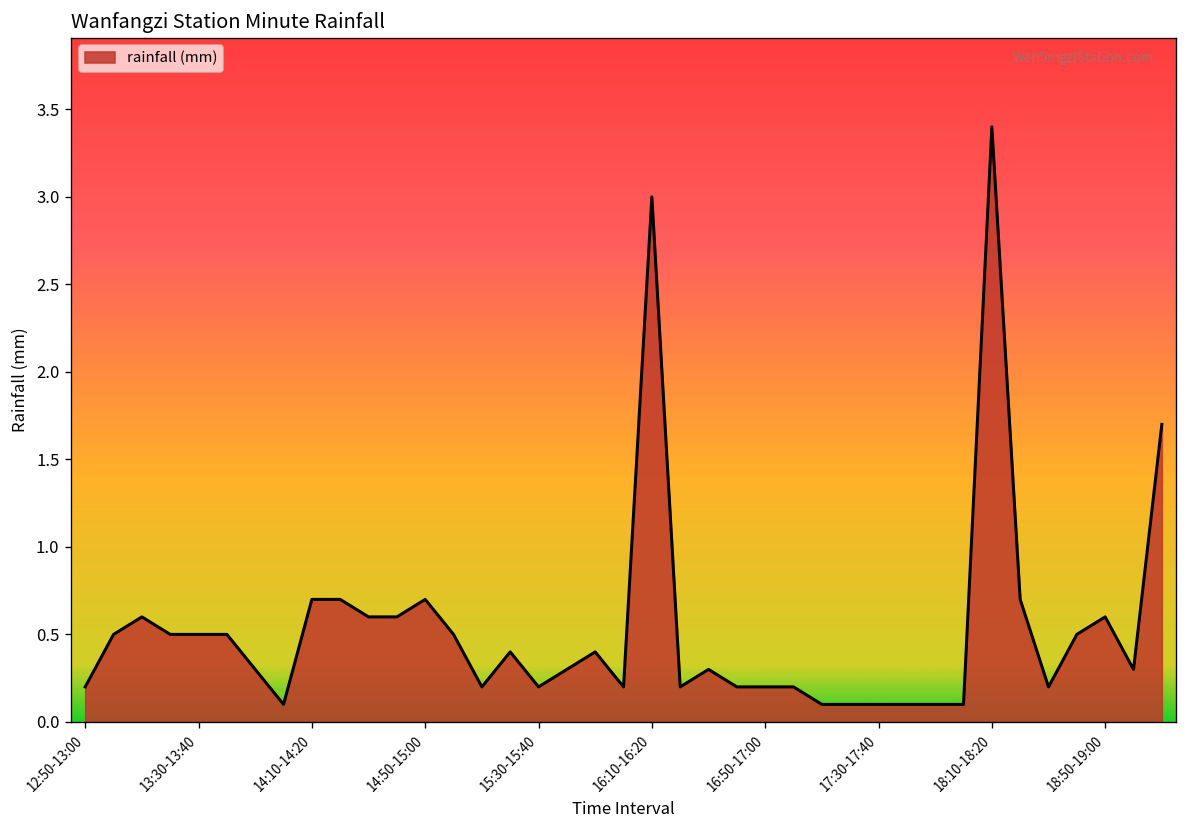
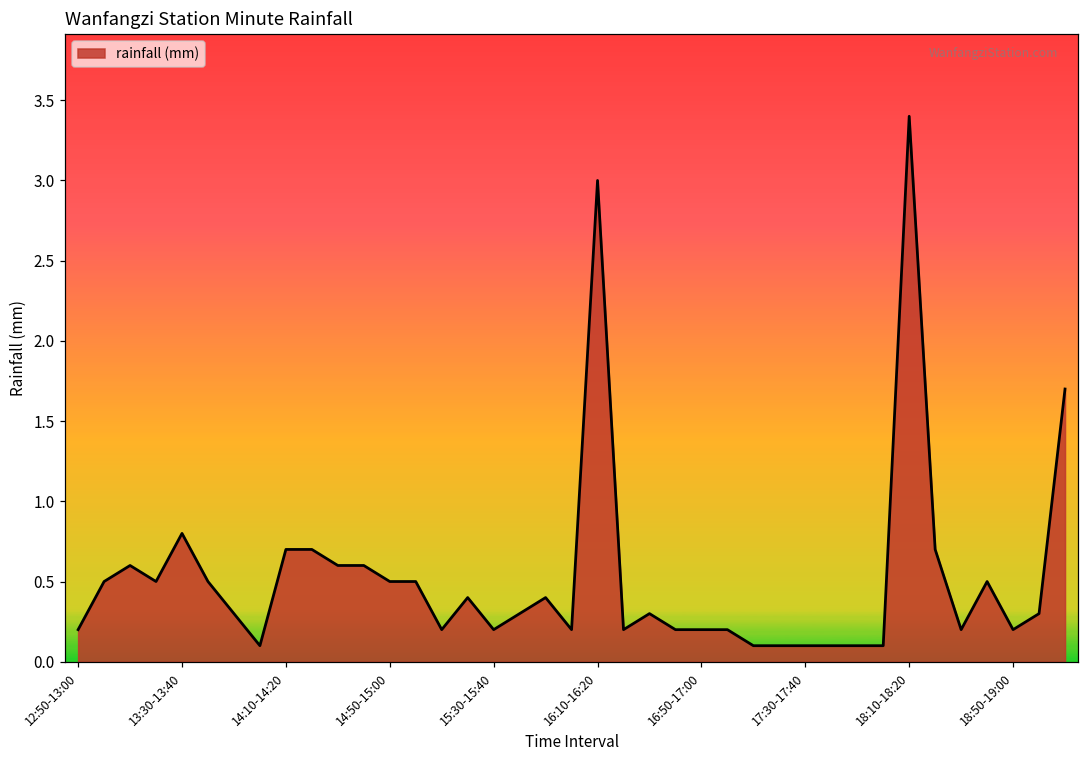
13:30-13:40: 0.5 -> 0.8
14:50-15:00: 0.7 -> 0.5
18:50-19:00: 0.6 -> 0.2
